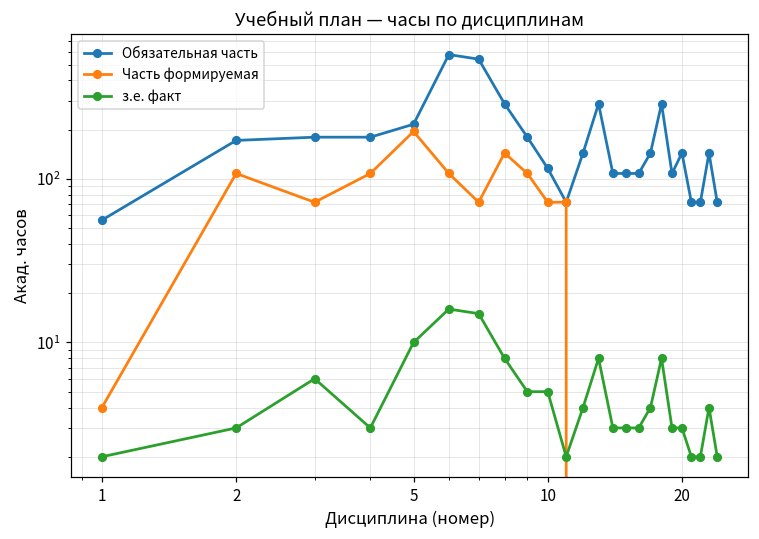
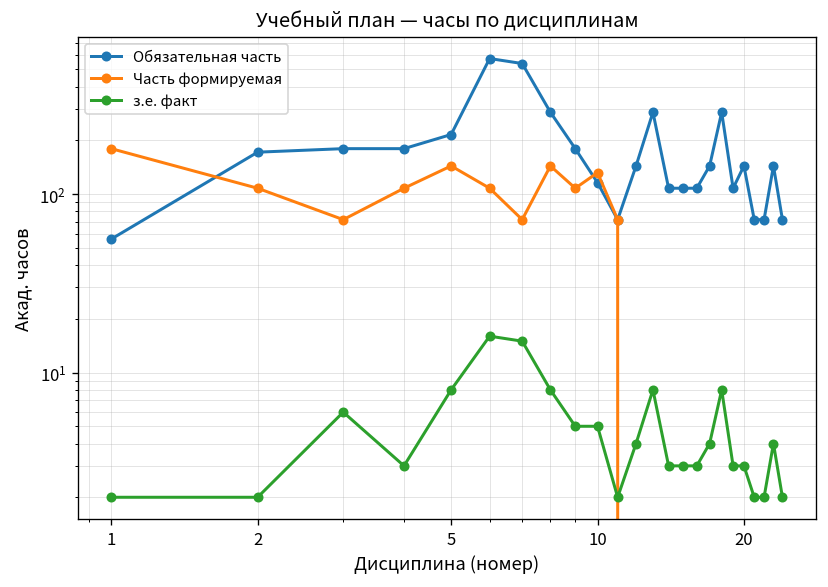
Часть формируемая, 1: 4 -> 180
з.е. факт, 2: 3 -> 2
Часть формируемая, 5: 200 -> 140
з.е. факт, 5: 10 -> 8
Часть формируемая, 10: 70 -> 130
